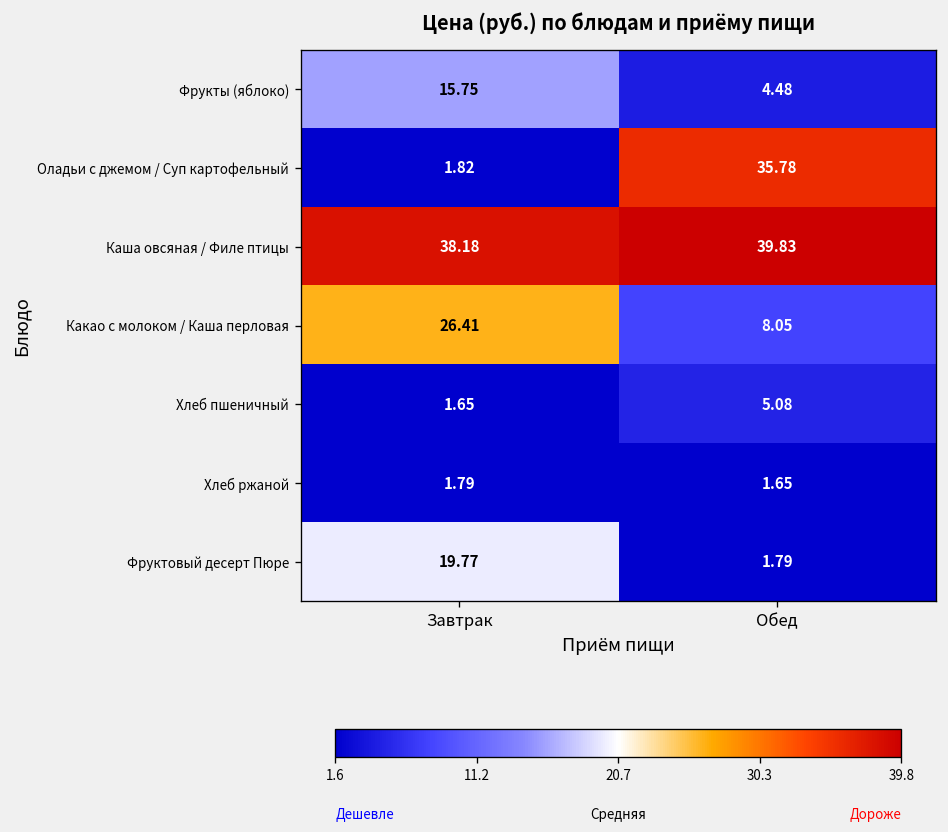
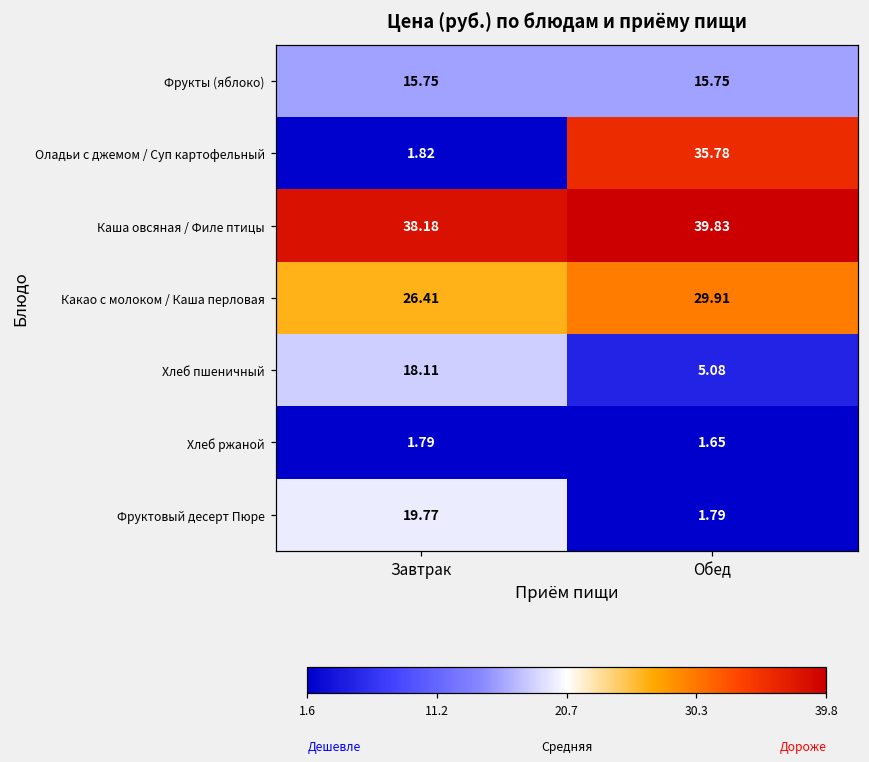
Фрукты (яблоко), Обед: 4.48 -> 15.75
Какао с молоком / Каша перловая, Обед: 8.05 -> 29.91
Хлеб пшеничный, Завтрак: 1.65 -> 18.11
